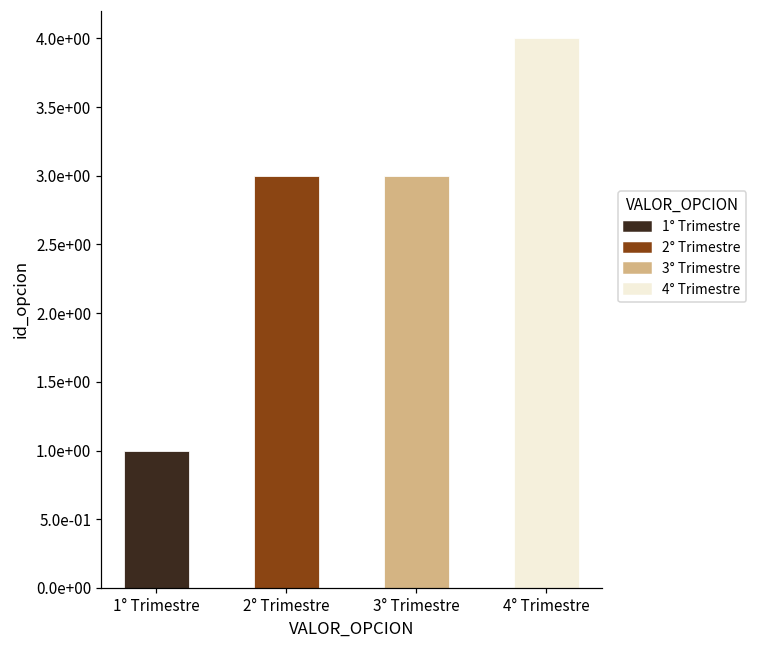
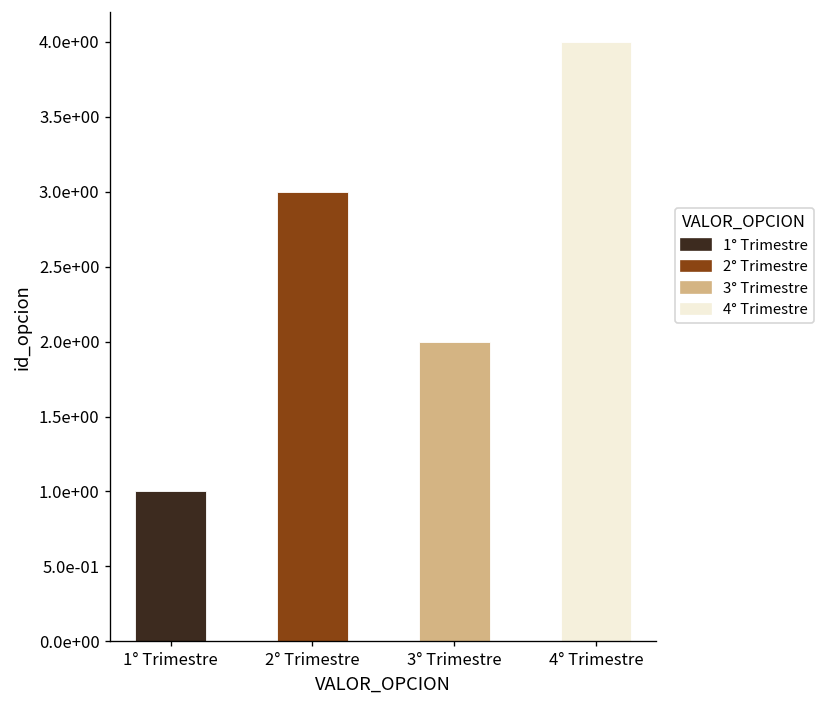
3° Trimestre: 3 -> 2
